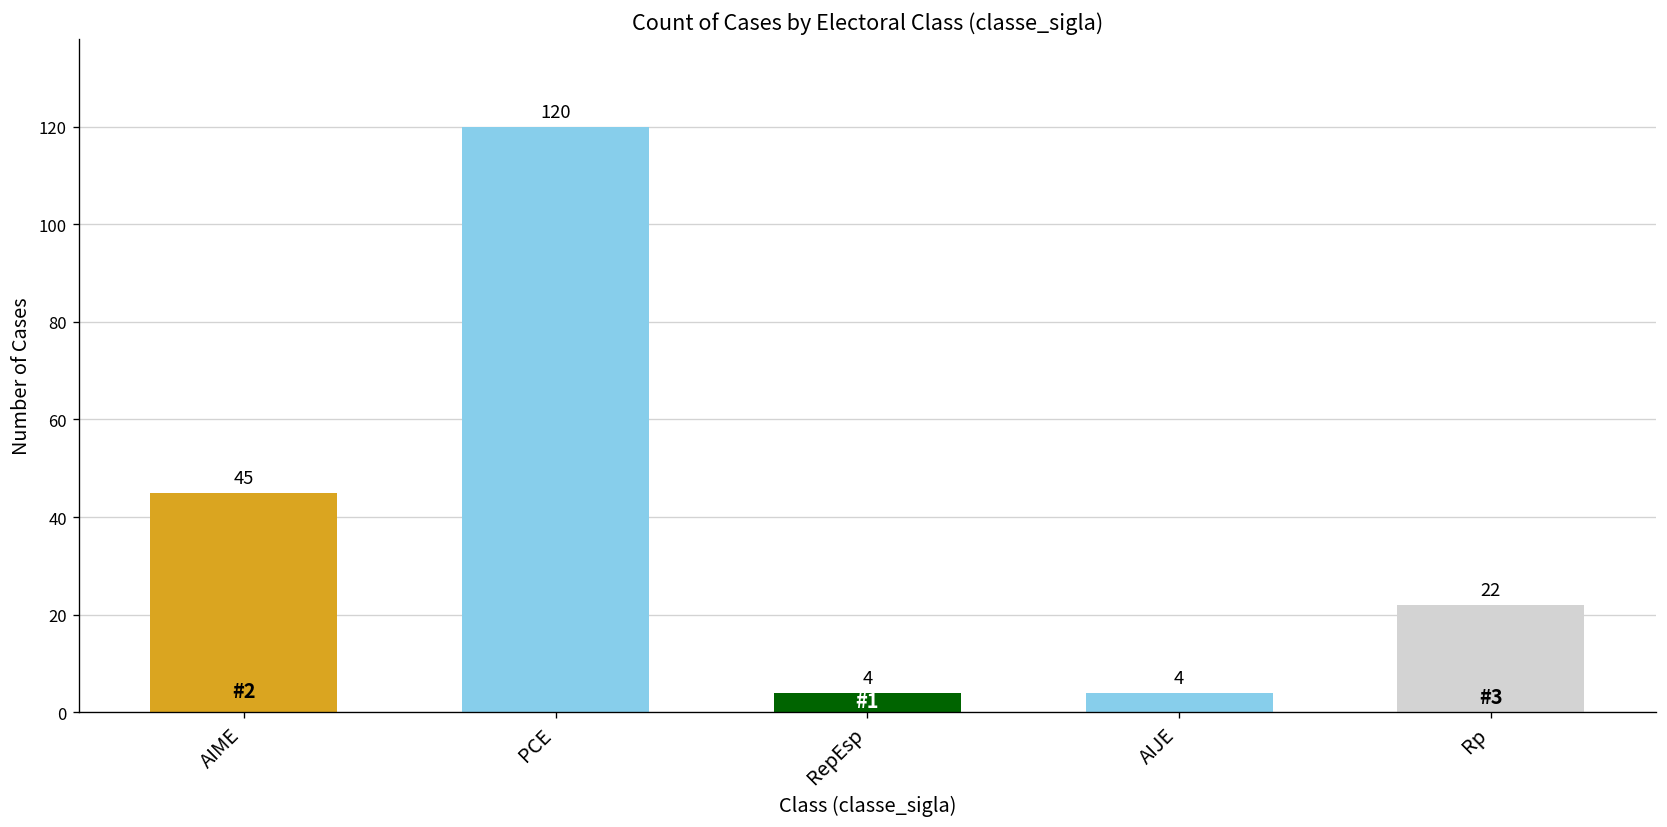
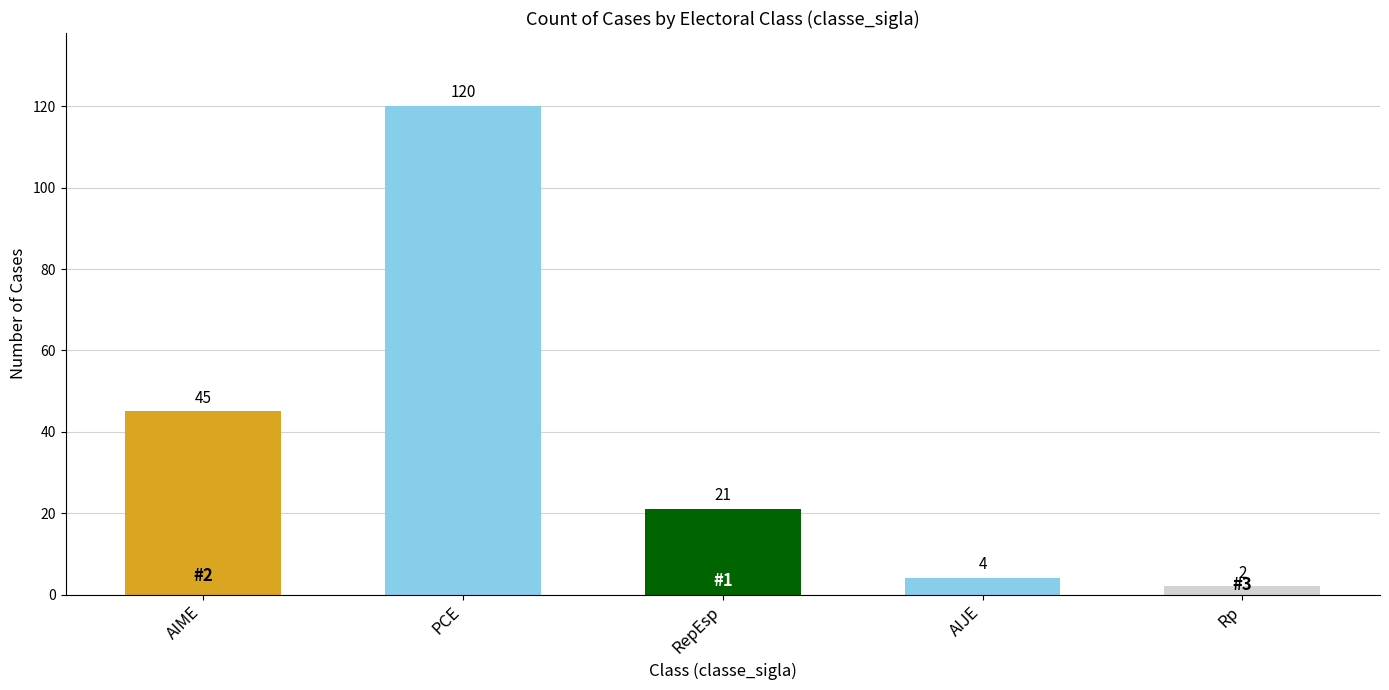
RepEsp: 4 -> 21
Rp: 22 -> 2
